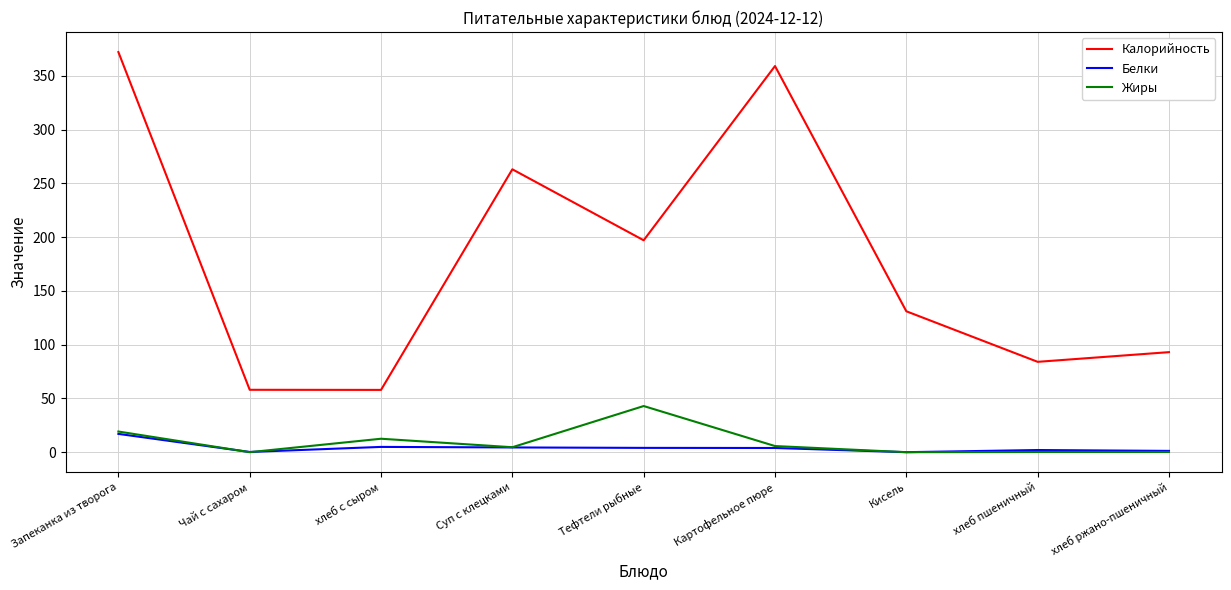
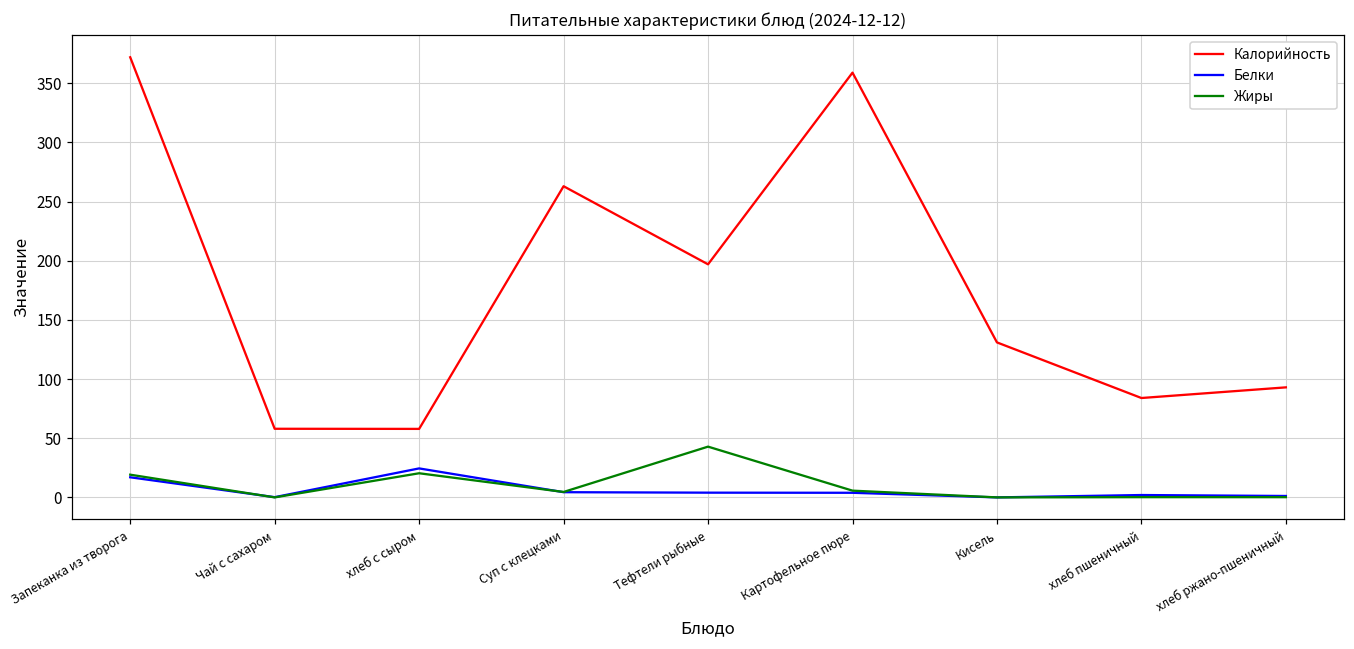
Белки, хлеб с сыром: 5 -> 25
Жиры, хлеб с сыром: 13 -> 20
